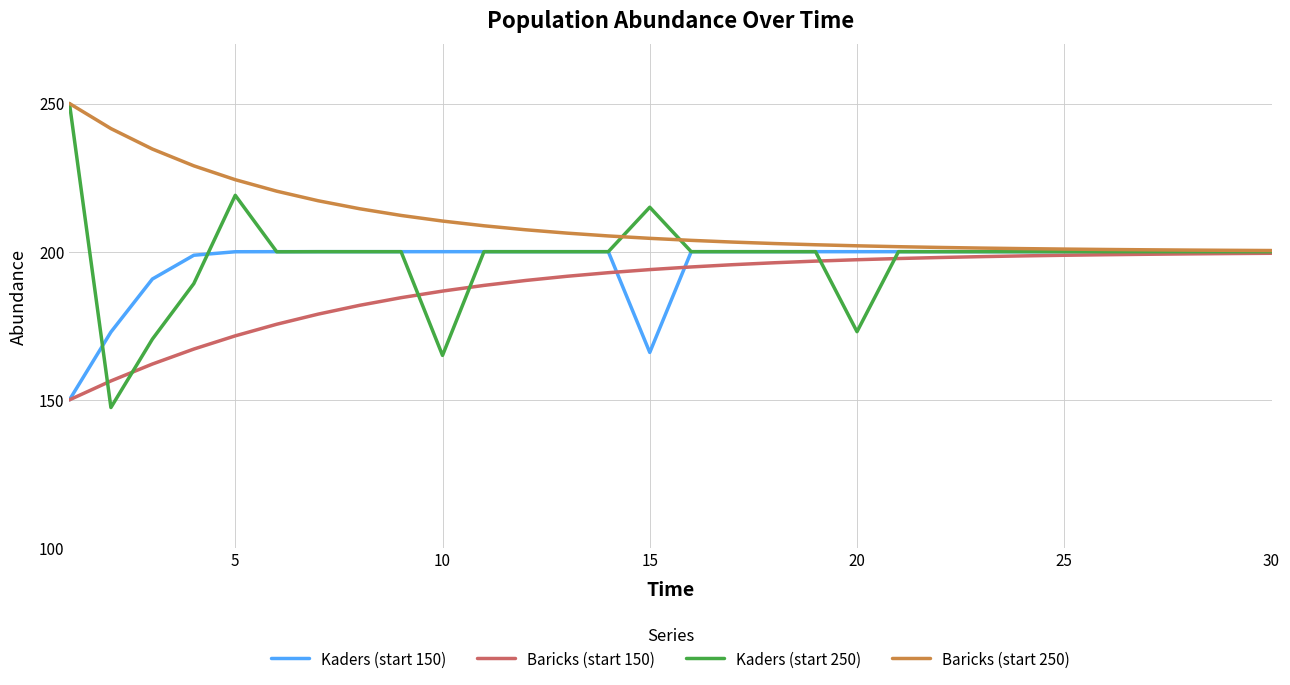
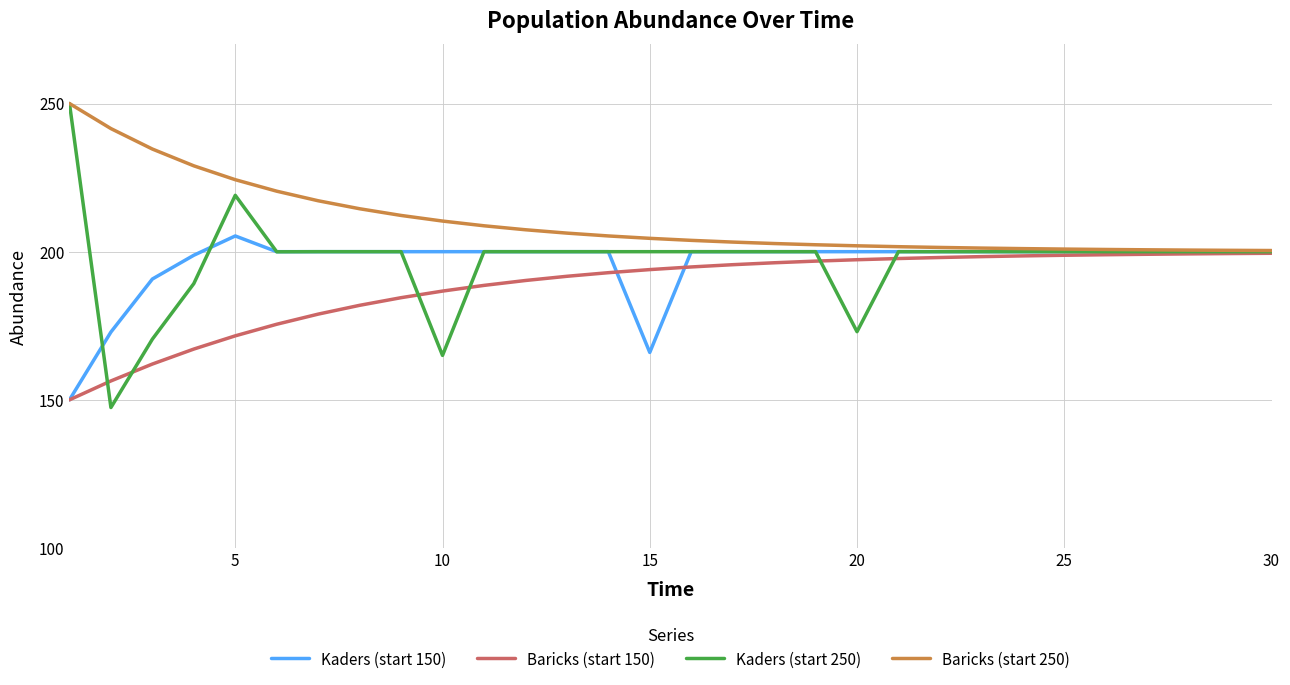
Kaders (start 150), 5: 200 -> 205
Kaders (start 250), 15: 215 -> 200
